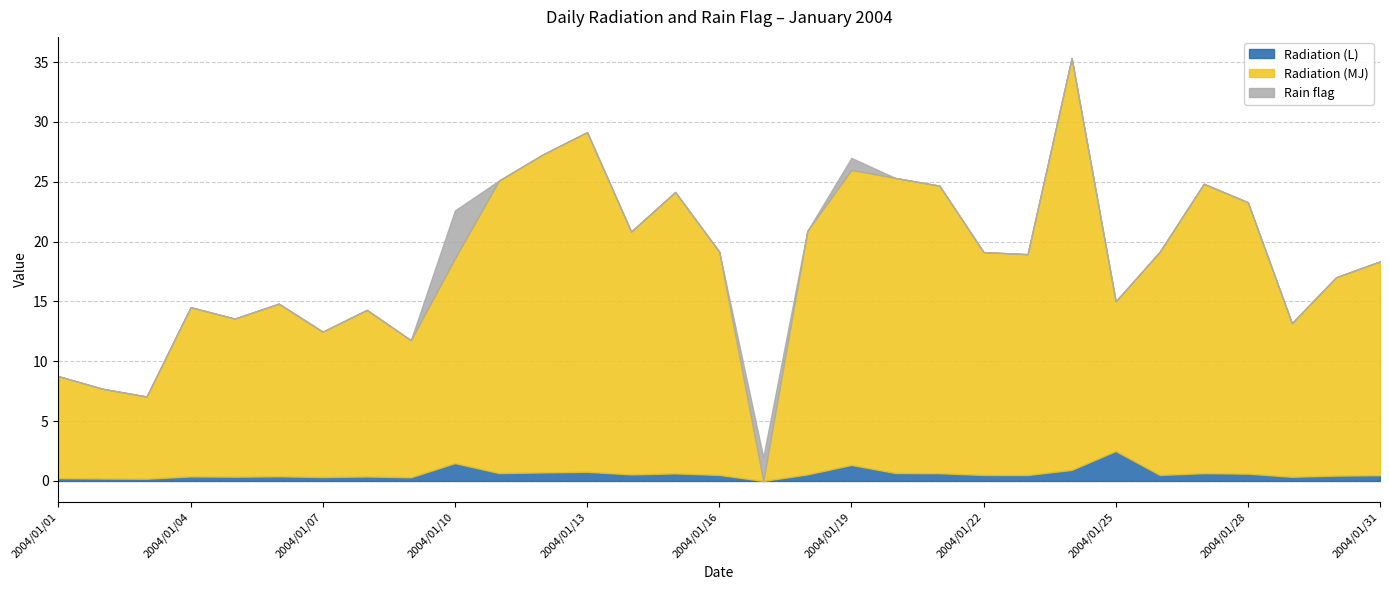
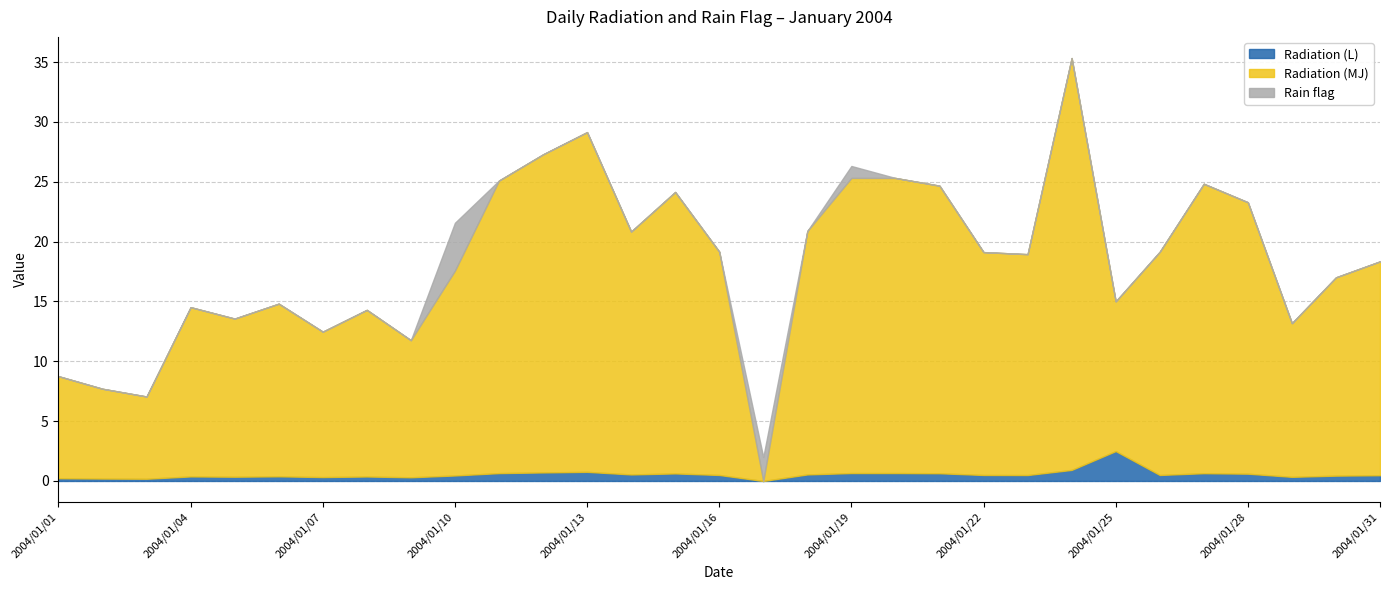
Radiation (L), 2004/01/10: 1.5 -> 0.5
Radiation (L), 2004/01/19: 1.3 -> 0.7
